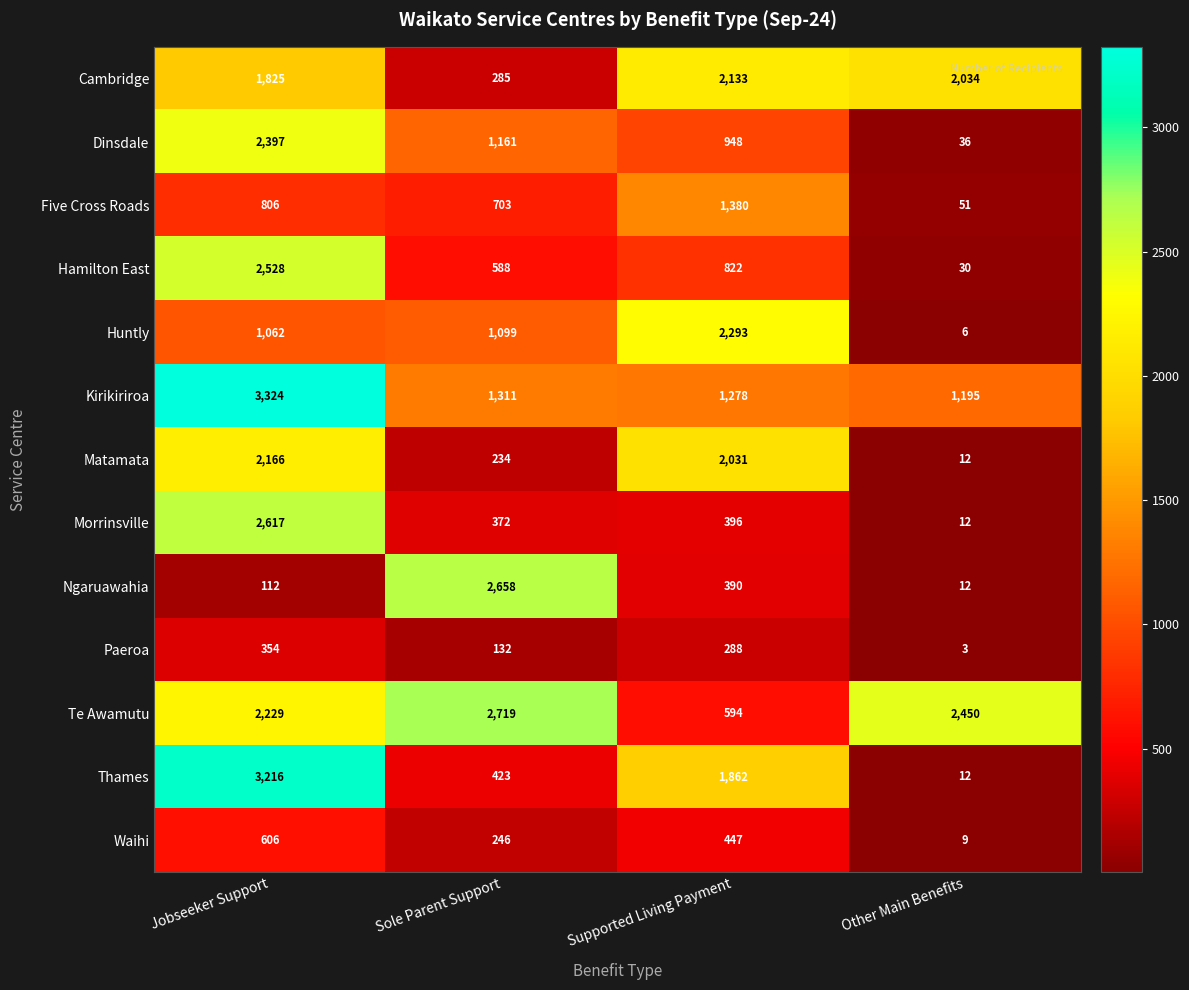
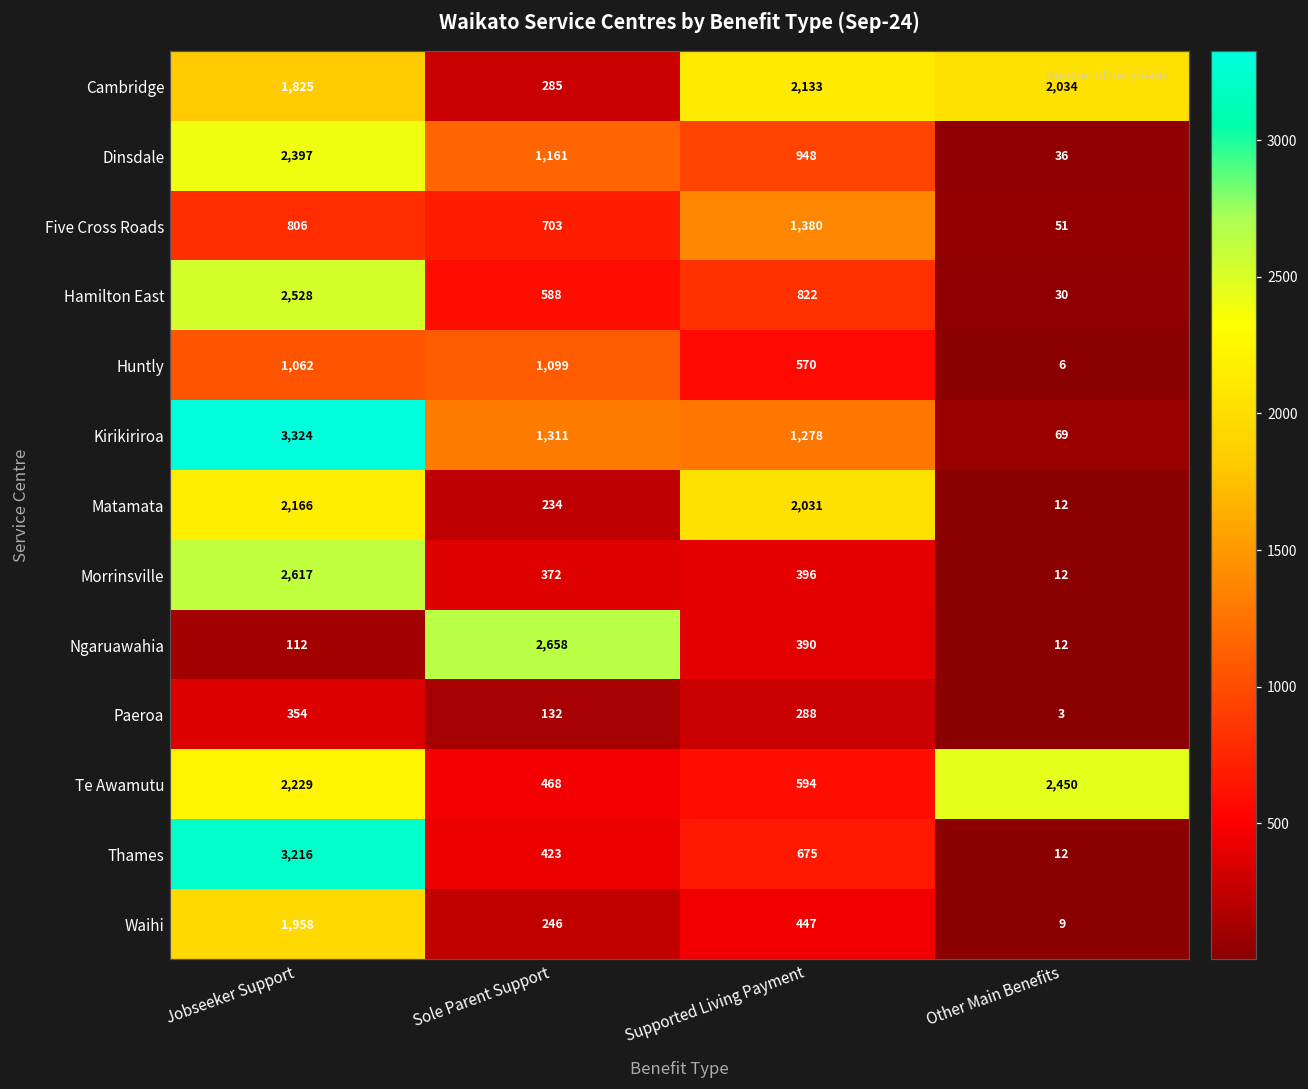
Huntly, Supported Living Payment: 2,293 -> 570
Kirikiriroa, Other Main Benefits: 1,195 -> 69
Te Awamutu, Sole Parent Support: 2,719 -> 468
Thames, Supported Living Payment: 1,862 -> 675
Waihi, Jobseeker Support: 606 -> 1,958
